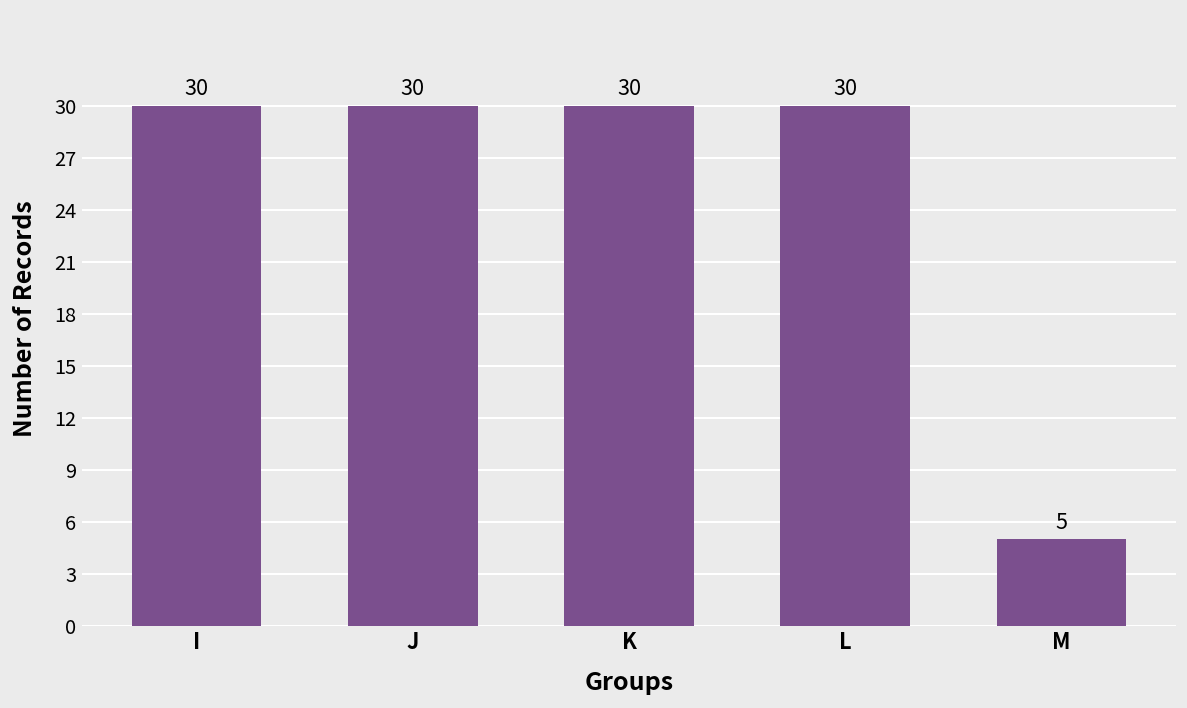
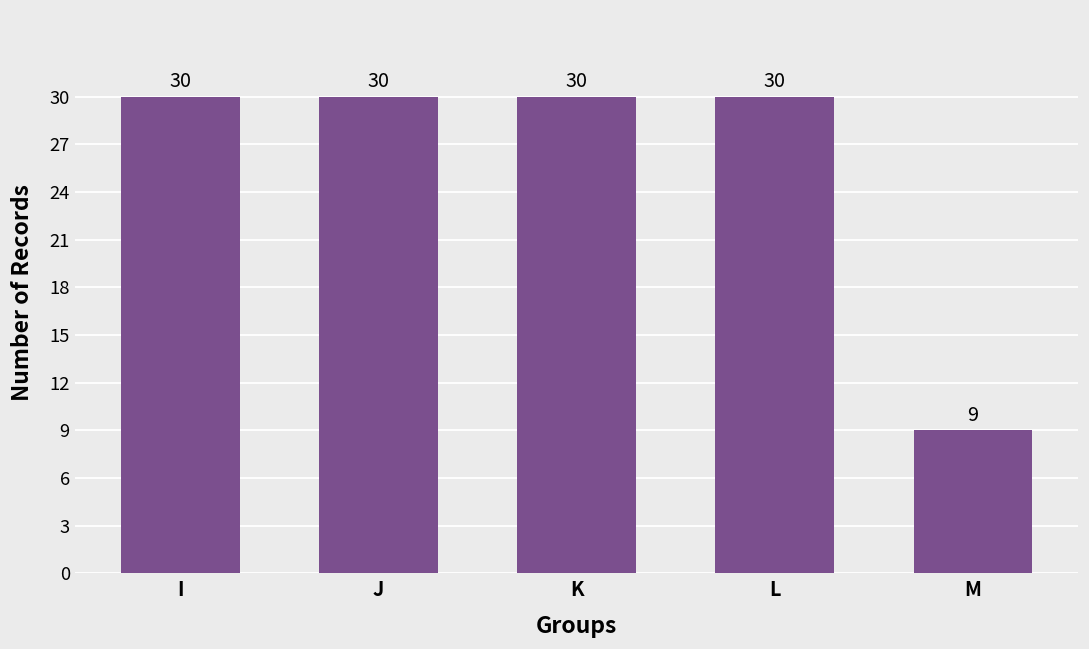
M: 5 -> 9
